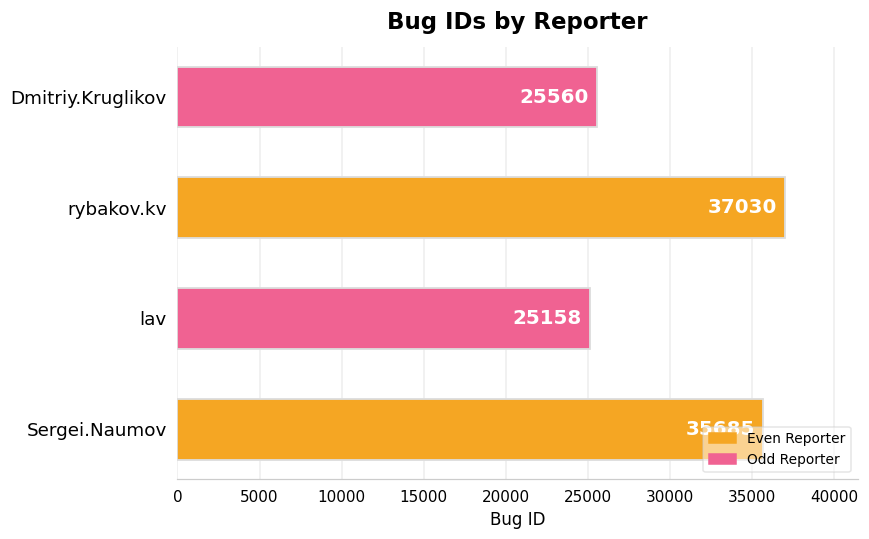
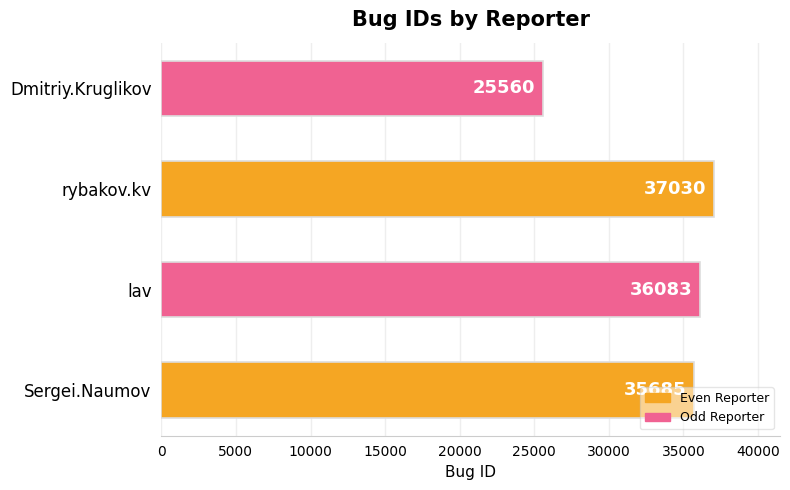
lav: 25158 -> 36083
